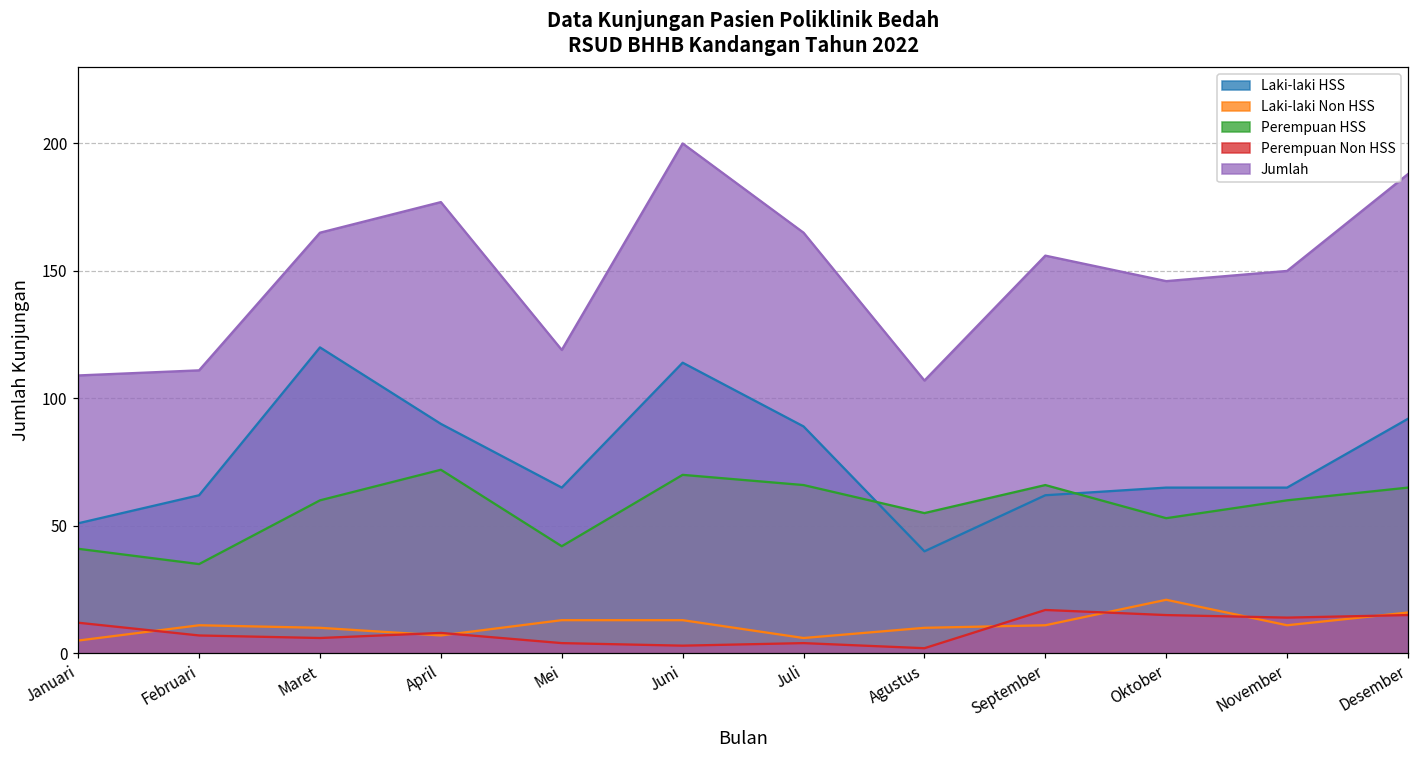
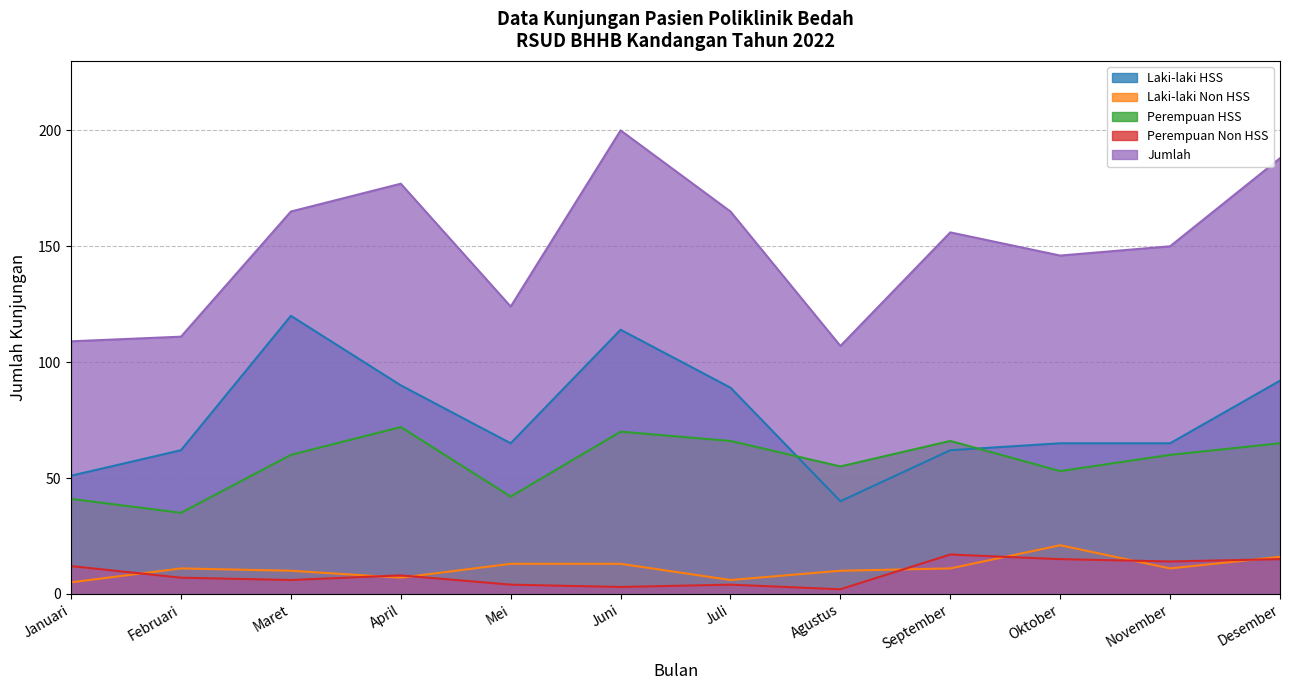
Jumlah, Mei: 119 -> 124
